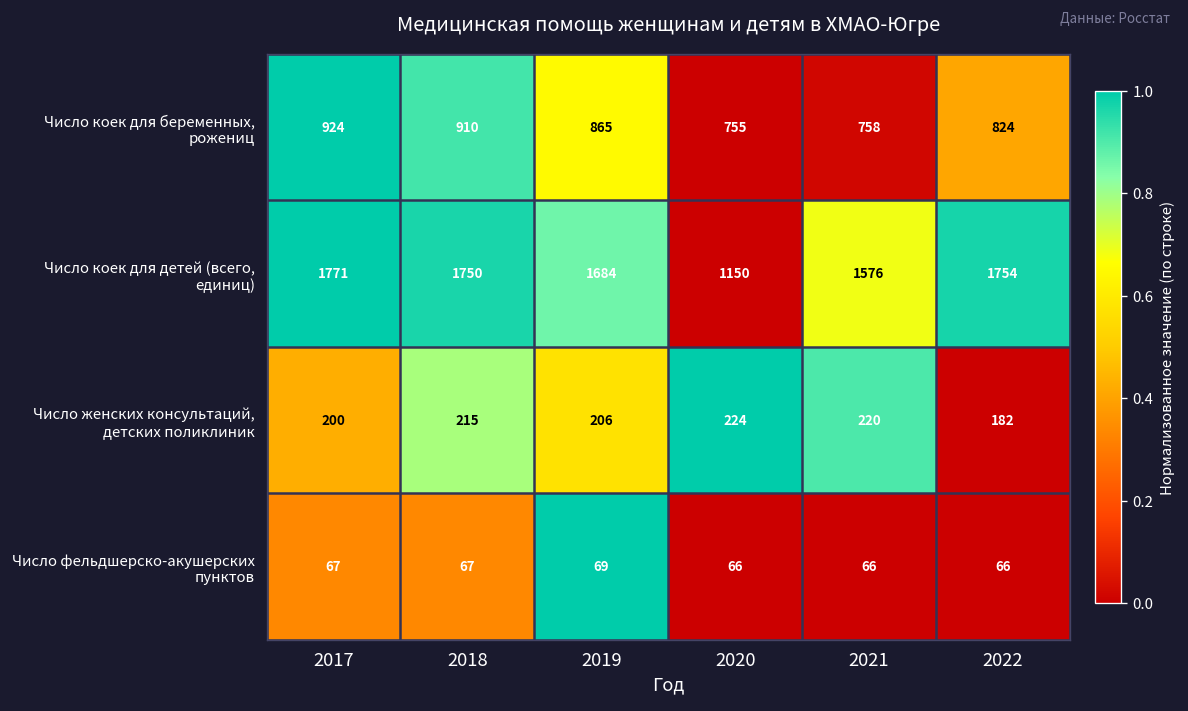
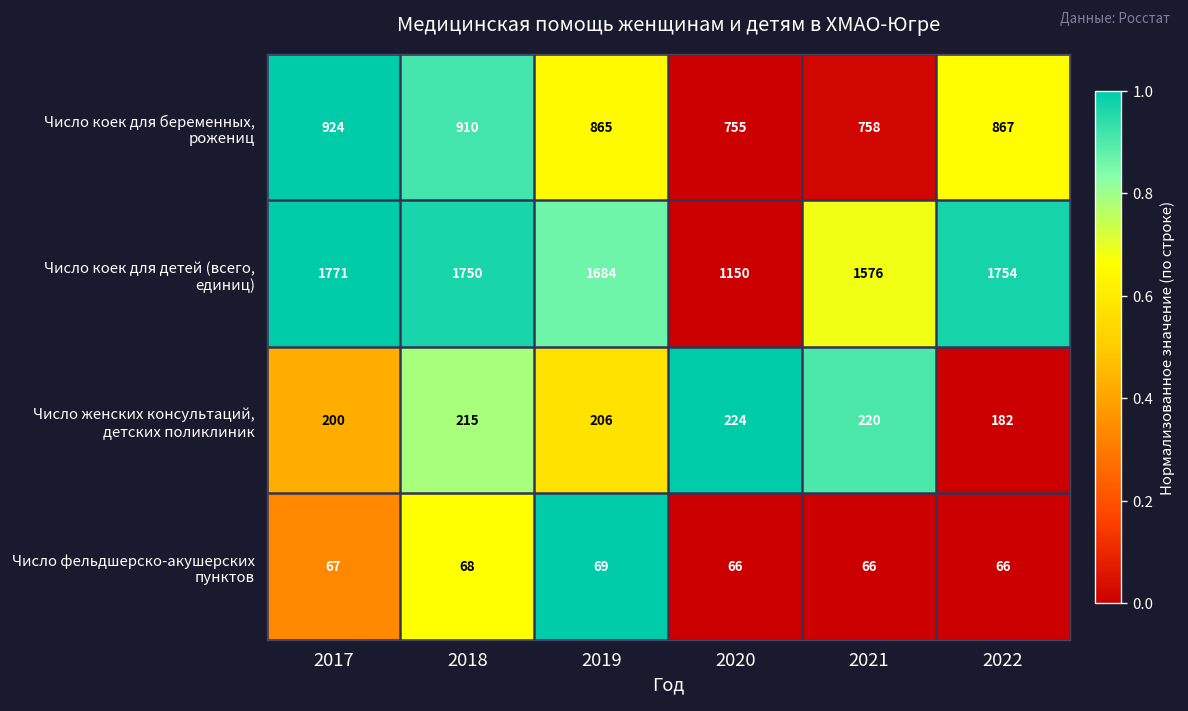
Число коек для беременных, рожениц, 2022: 824 -> 867
Число фельдшерско-акушерских пунктов, 2018: 67 -> 68
